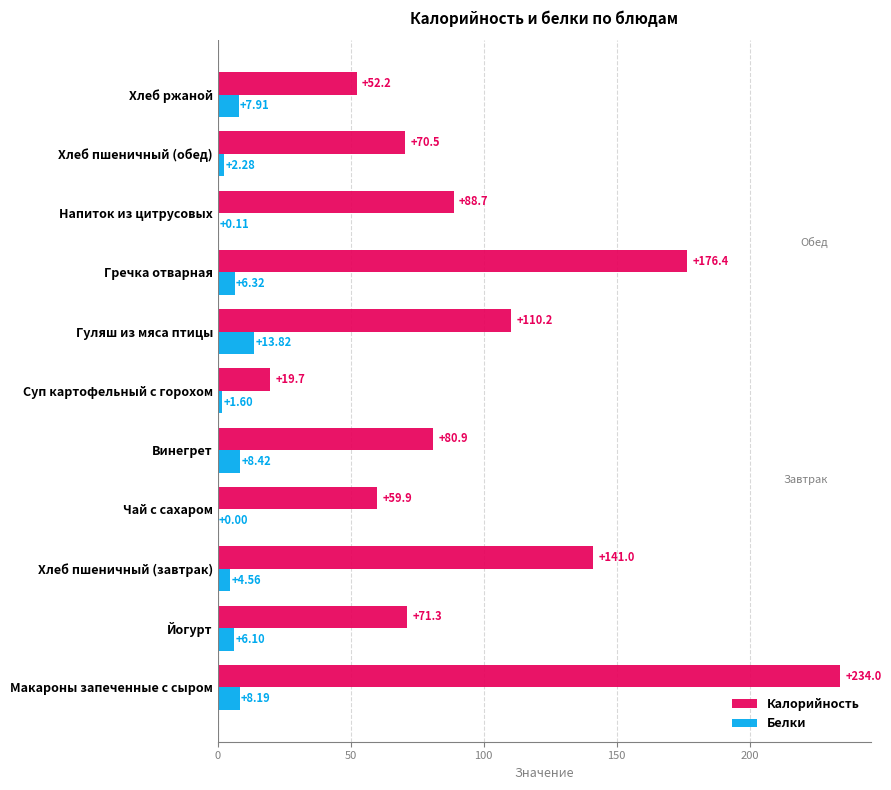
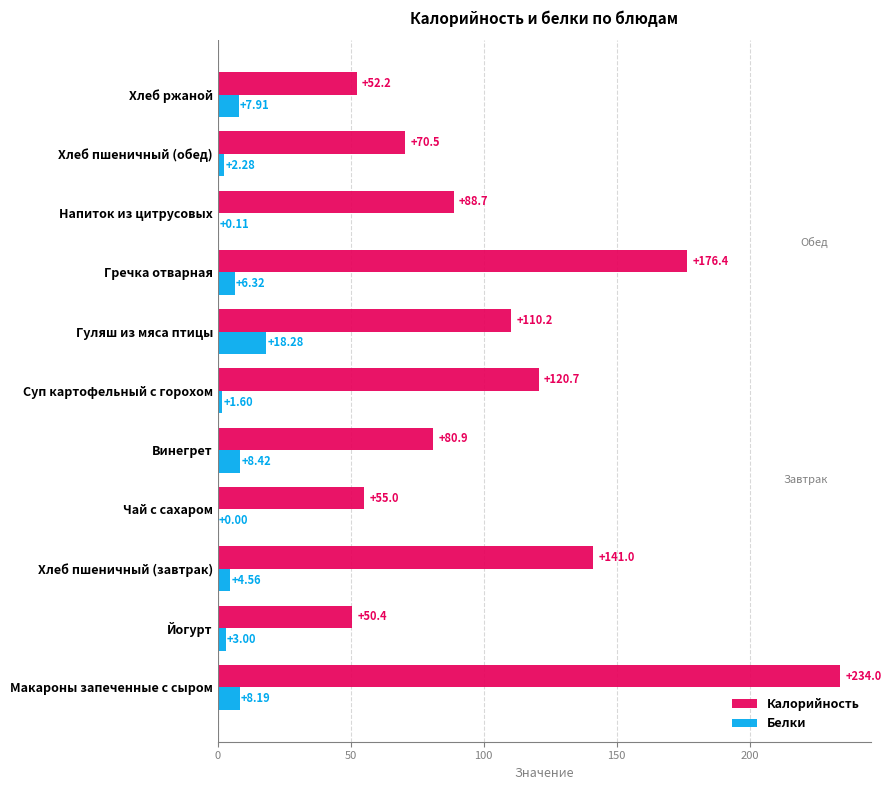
Белки, Гуляш из мяса птицы: +13.82 -> +18.28
Калорийность, Суп картофельный с горохом: +19.7 -> +120.7
Калорийность, Чай с сахаром: +59.9 -> +55.0
Калорийность, Йогурт: +71.3 -> +50.4
Белки, Йогурт: +6.10 -> +3.00
